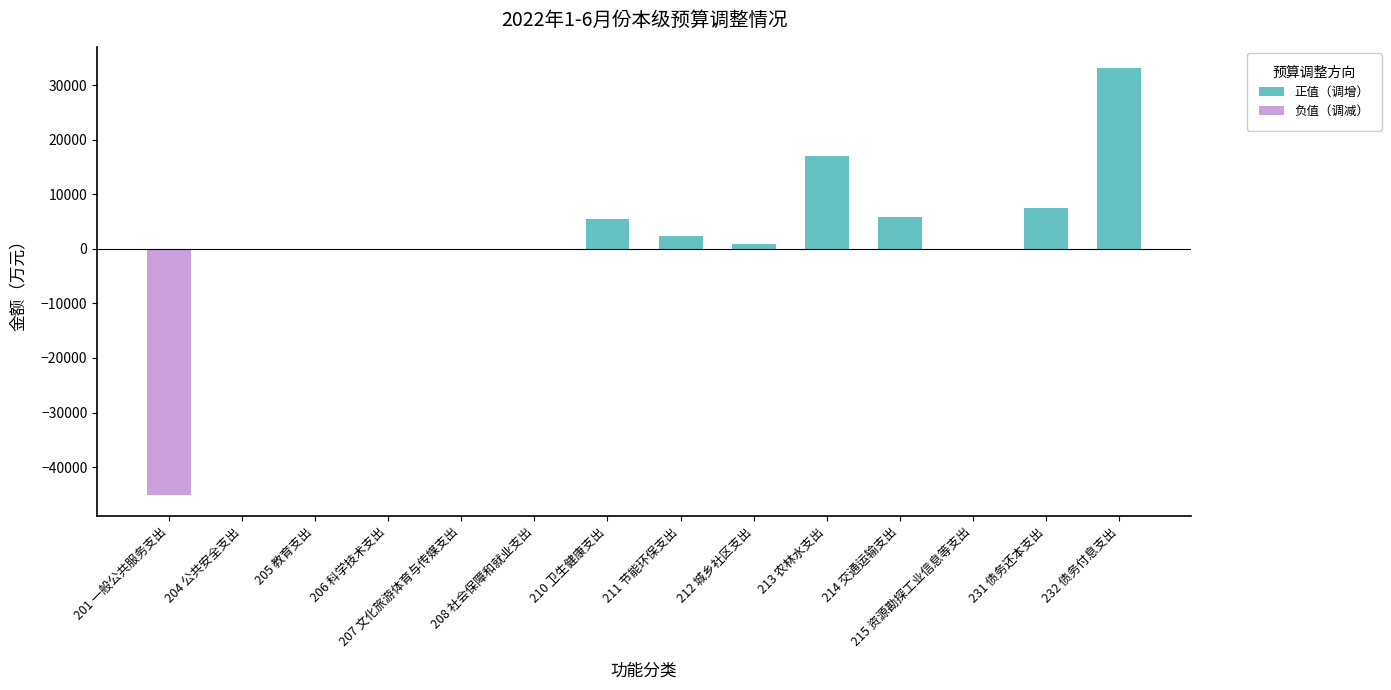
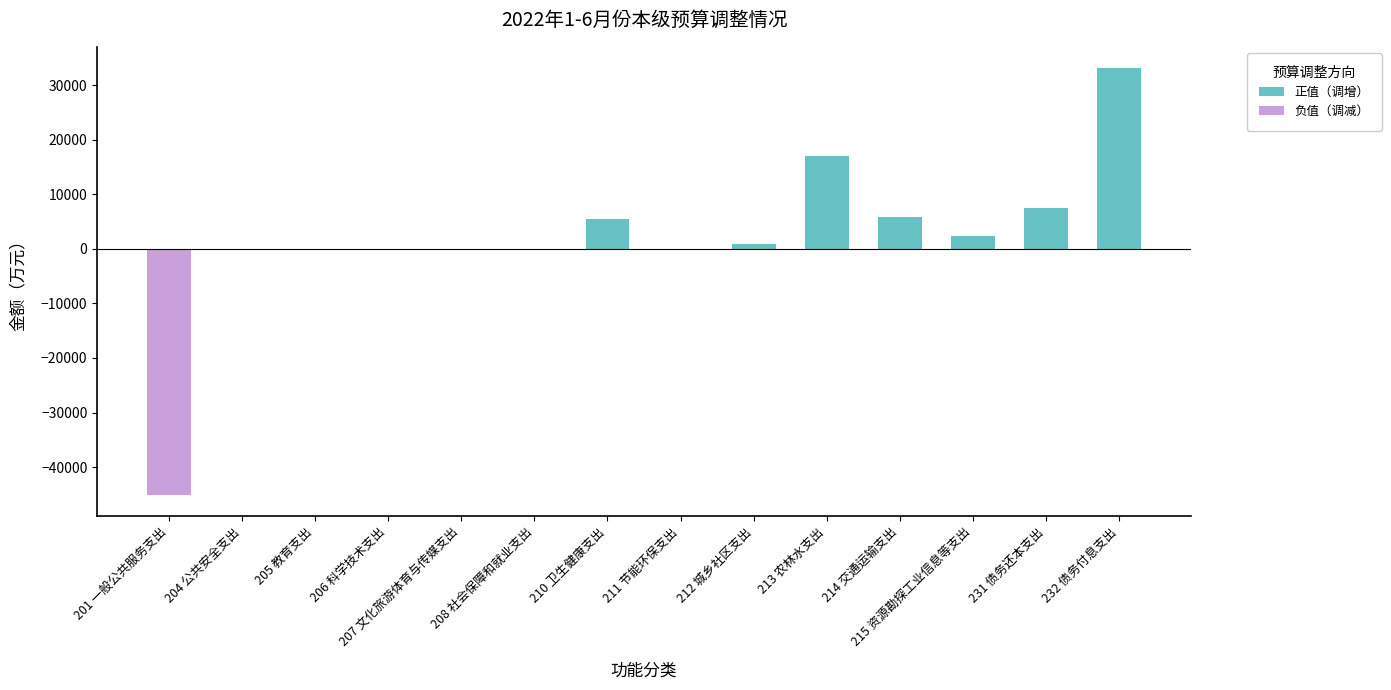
211 节能环保支出: 2000 -> 0
215 资源勘探工业信息等支出: 0 -> 2000
